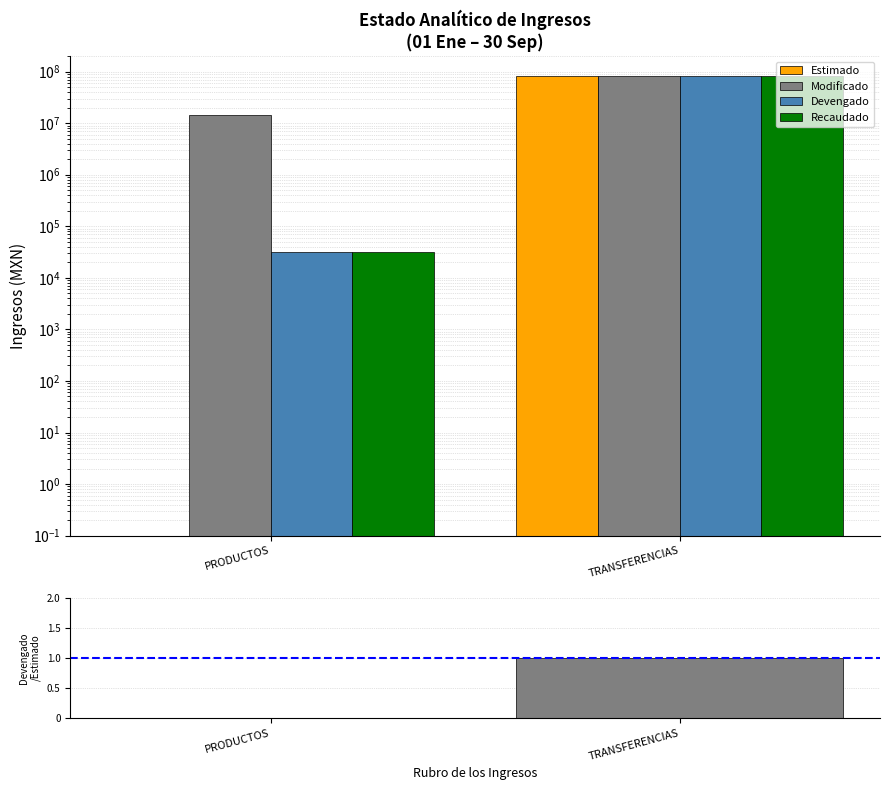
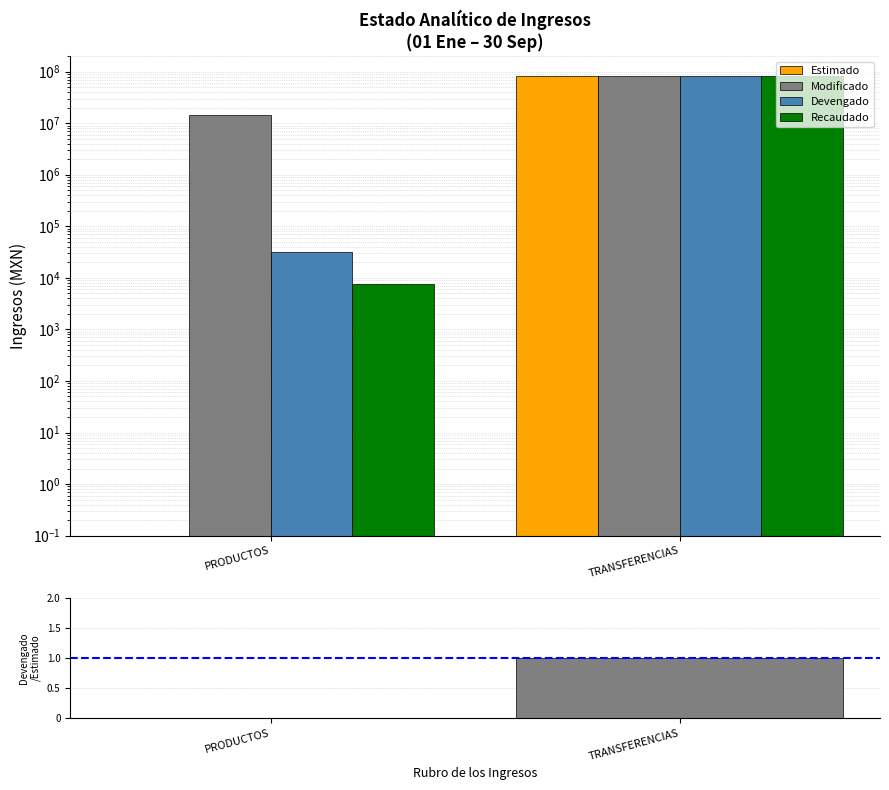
Estado Analítico de Ingresos (01 Ene – 30 Sep), Recaudado, PRODUCTOS: 30000 -> 8000
